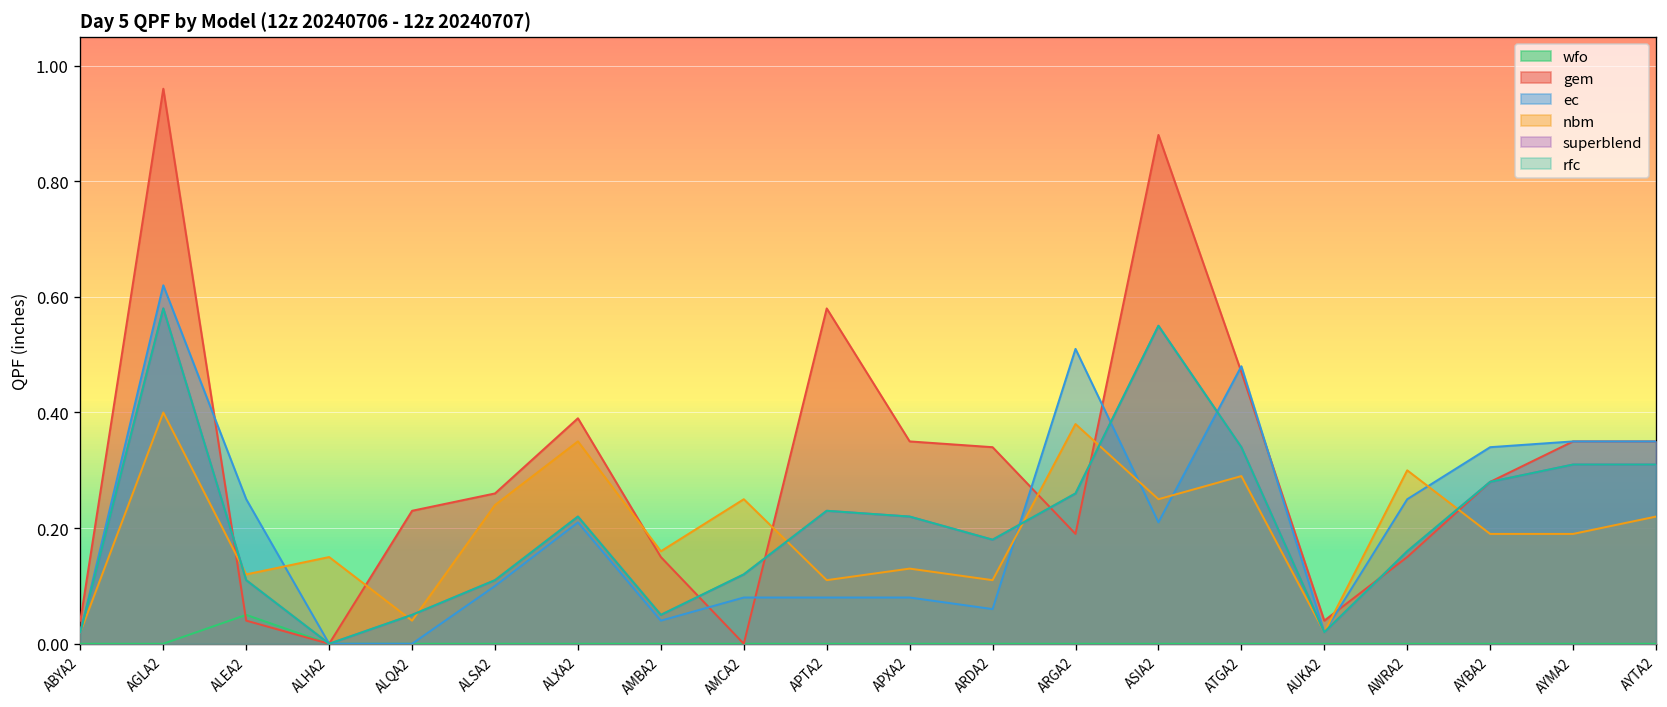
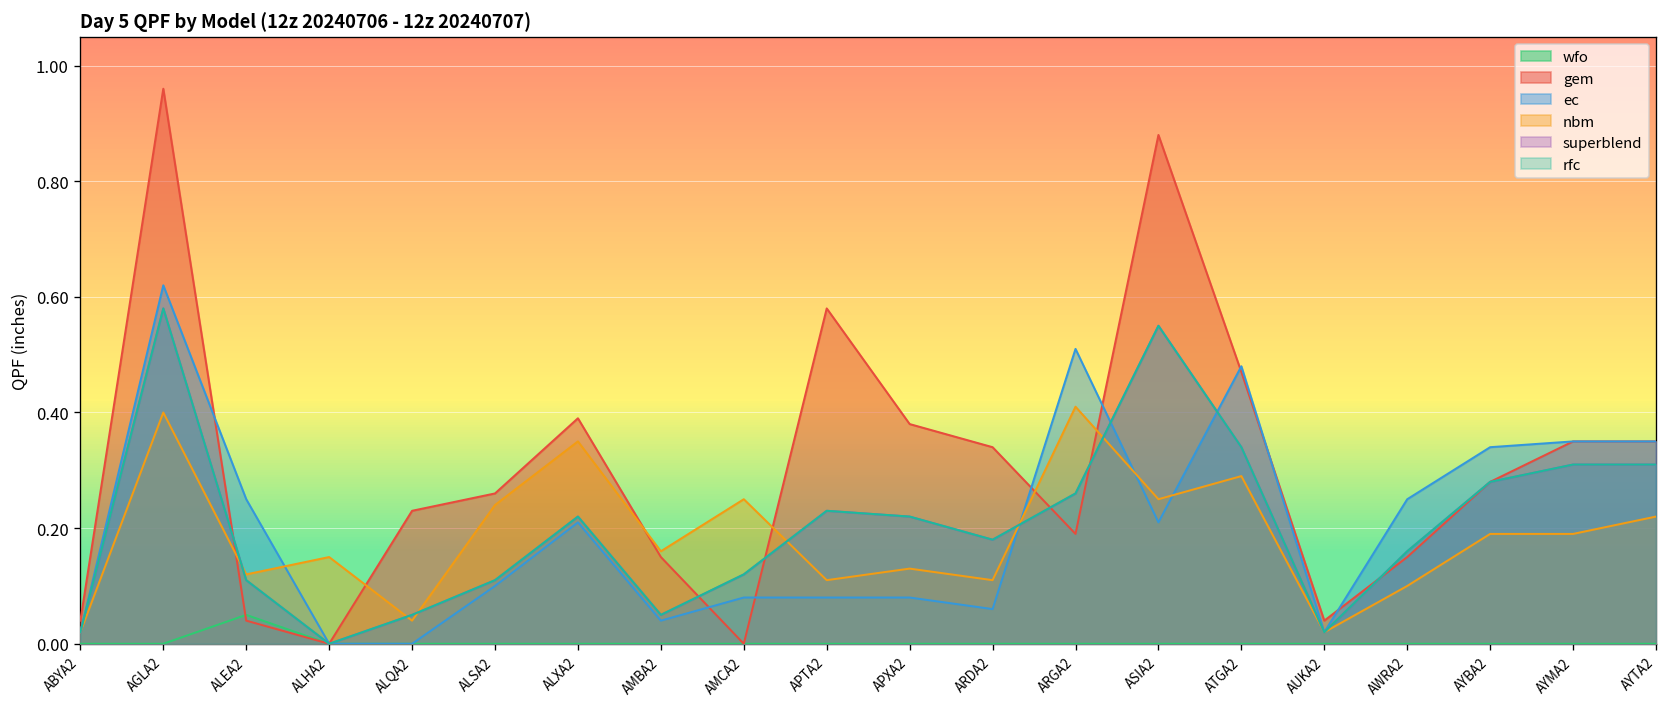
gem, APXA2: 0.35 -> 0.38
nbm, ARGA2: 0.38 -> 0.41
nbm, AWRA2: 0.3 -> 0.1
